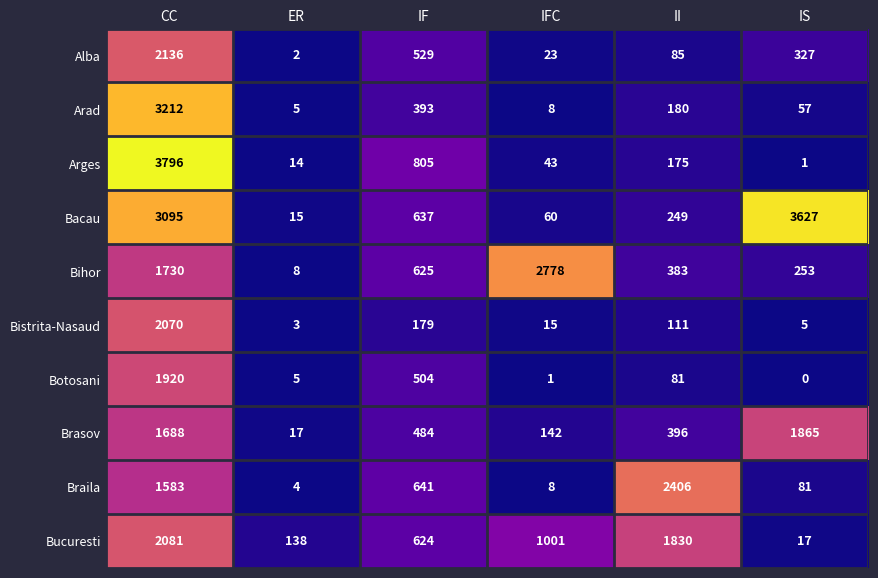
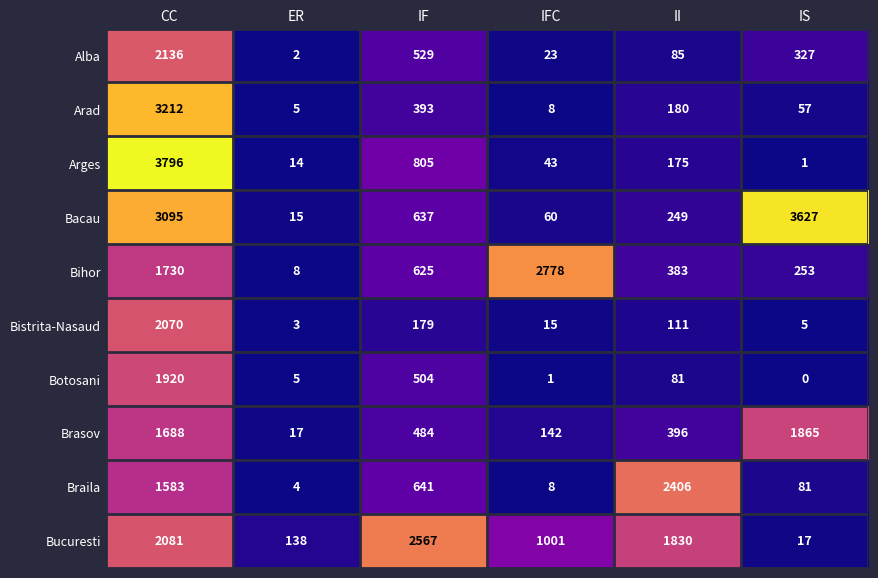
Bucuresti, IF: 624 -> 2567
